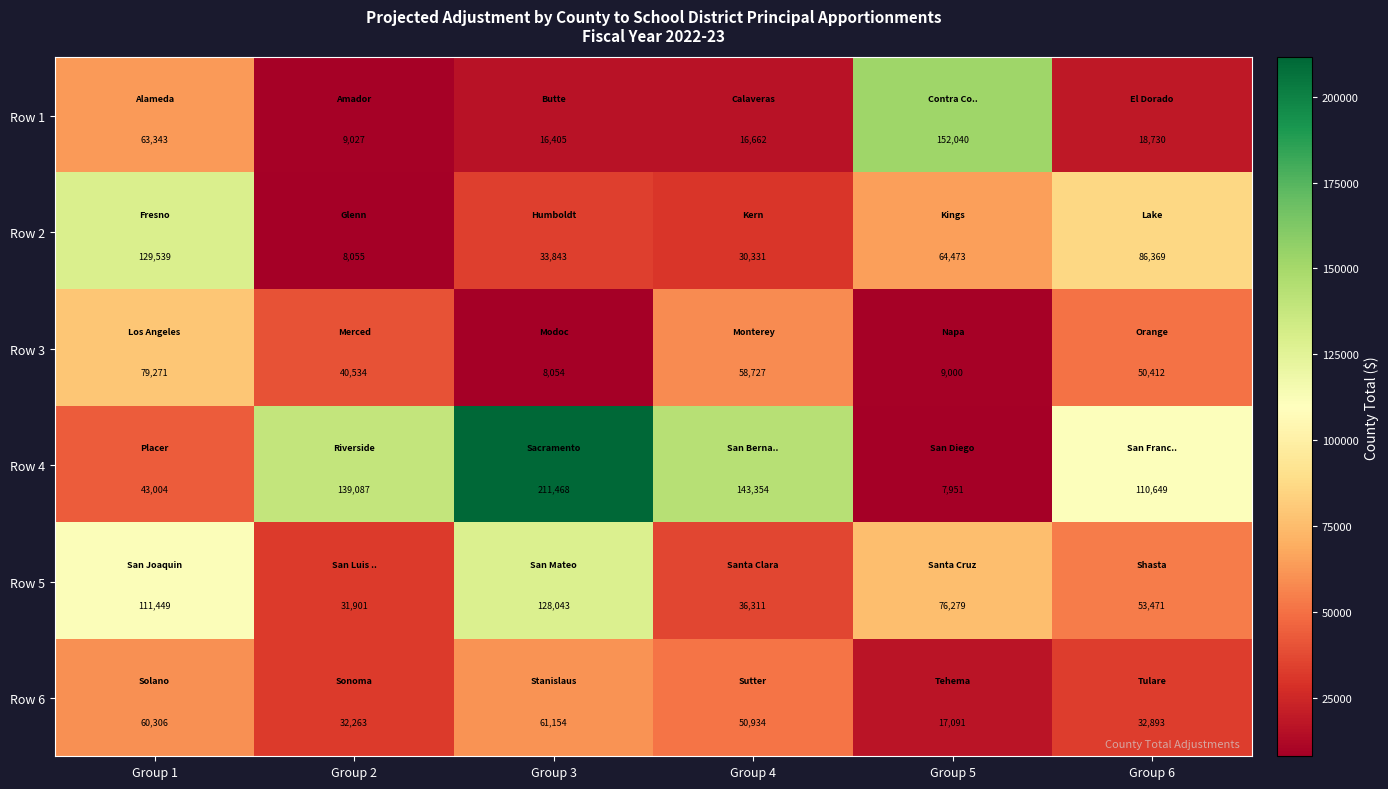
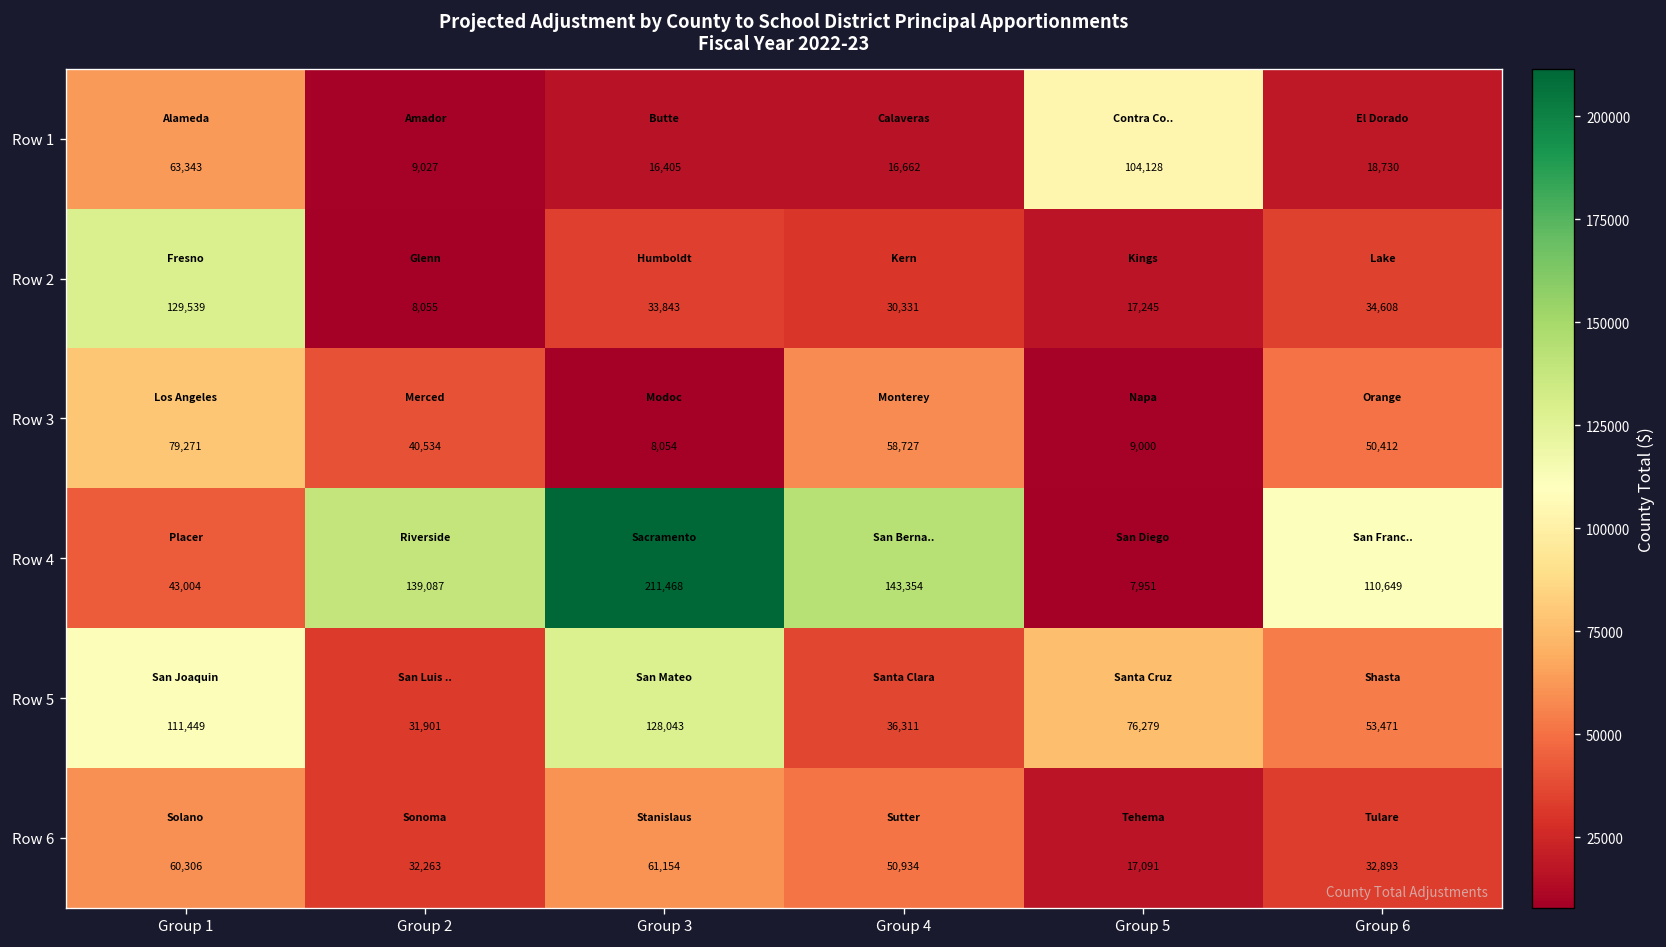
Row 1, Group 5: 152,040 -> 104,128
Row 2, Group 5: 64,473 -> 17,245
Row 2, Group 6: 86,369 -> 34,608
